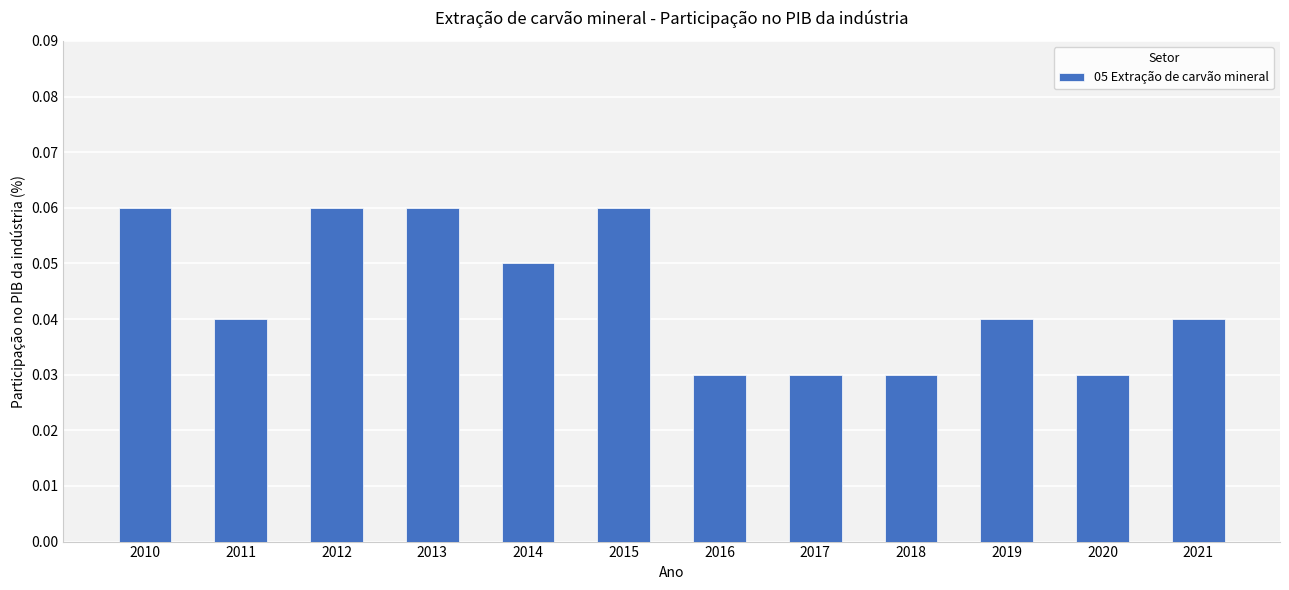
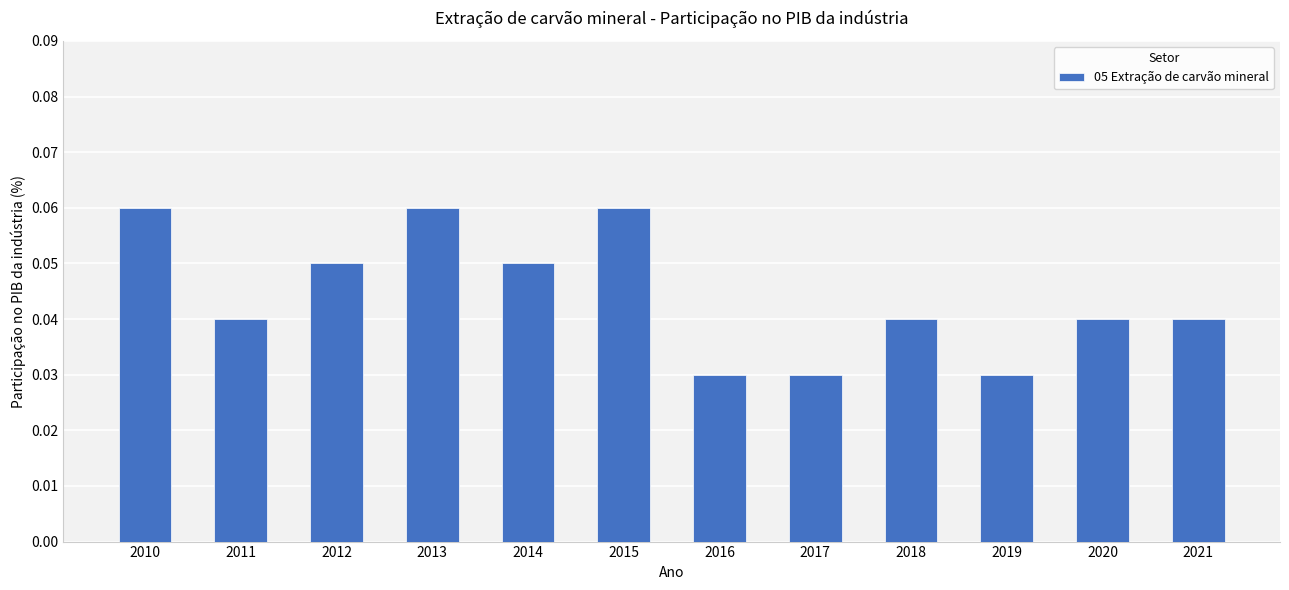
2012: 0.06 -> 0.05
2018: 0.03 -> 0.04
2019: 0.04 -> 0.03
2020: 0.03 -> 0.04
